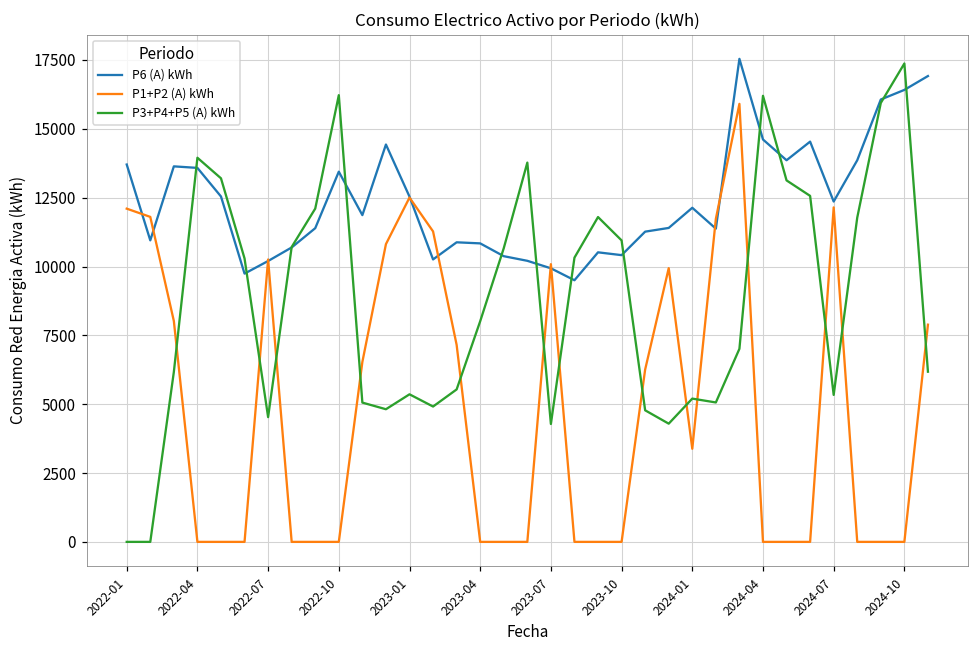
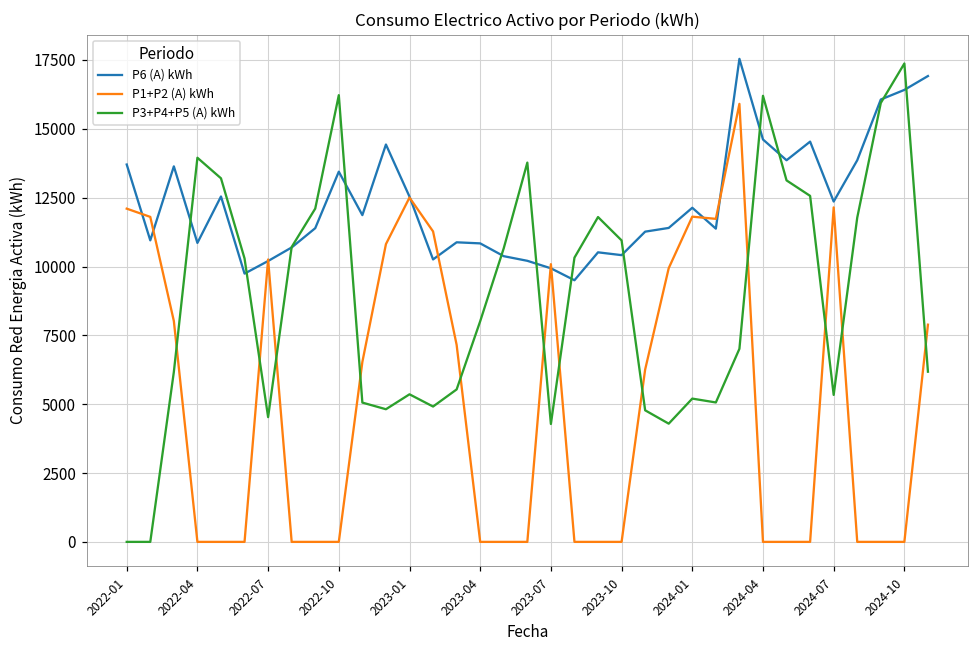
P6 (A) kWh, 2022-04: 13600 -> 10900
P1+P2 (A) kWh, 2024-01: 3400 -> 11800
